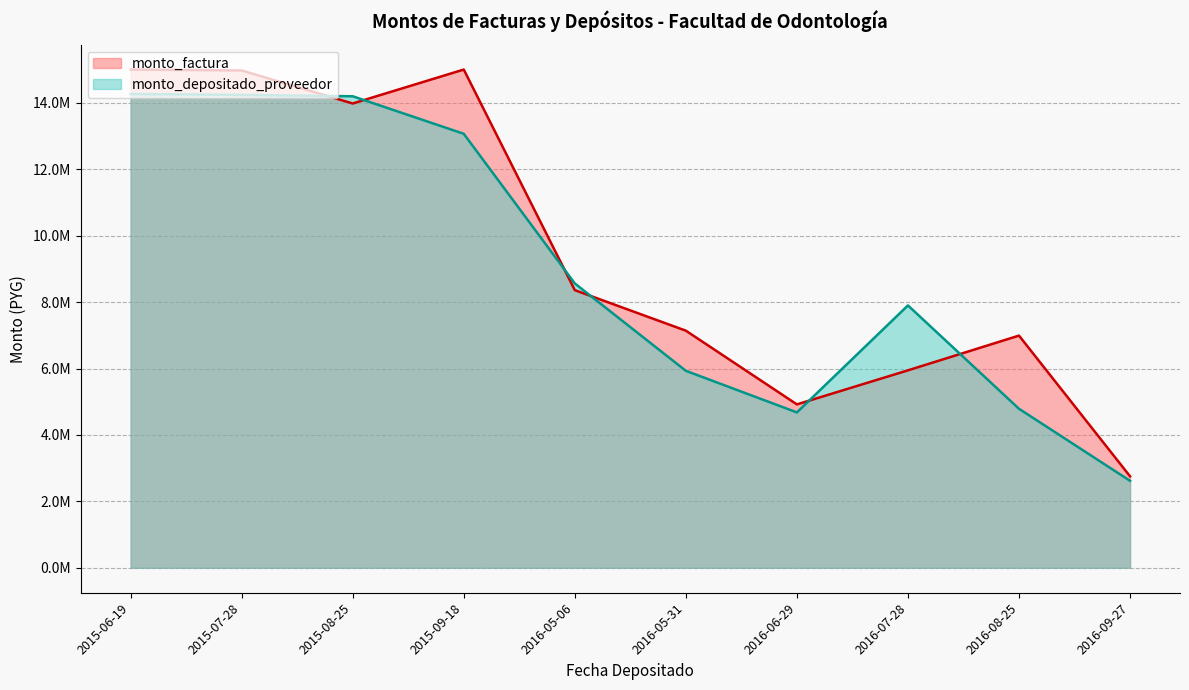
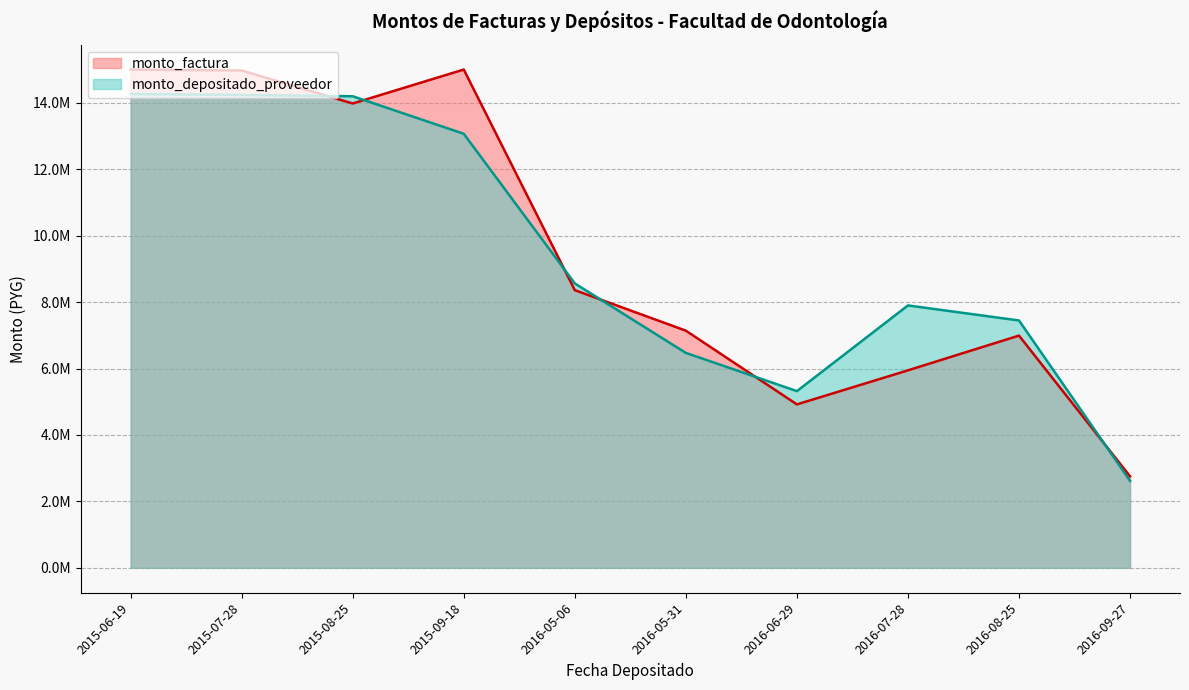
monto_depositado_proveedor, 2016-05-31: 5900000 -> 6500000
monto_depositado_proveedor, 2016-06-29: 4700000 -> 5300000
monto_depositado_proveedor, 2016-08-25: 4800000 -> 7400000
